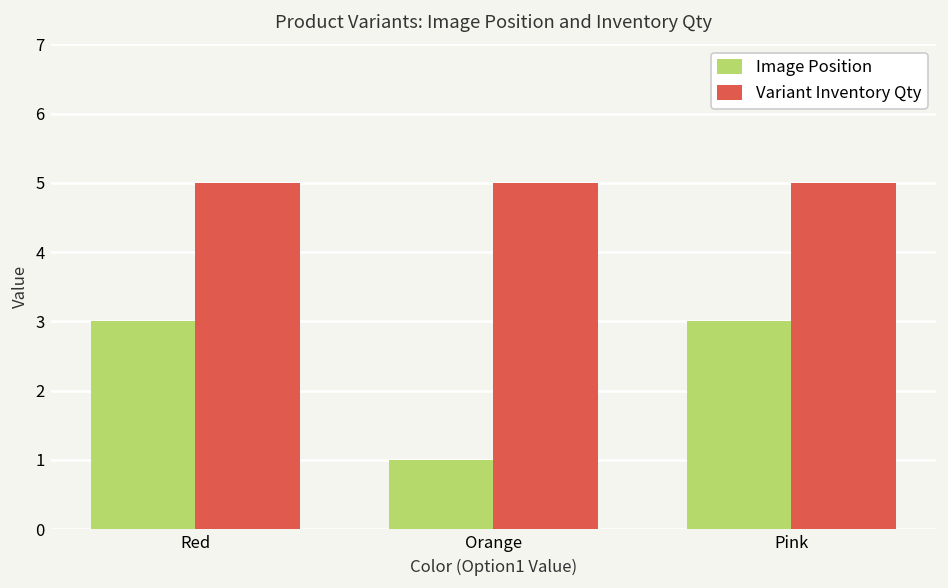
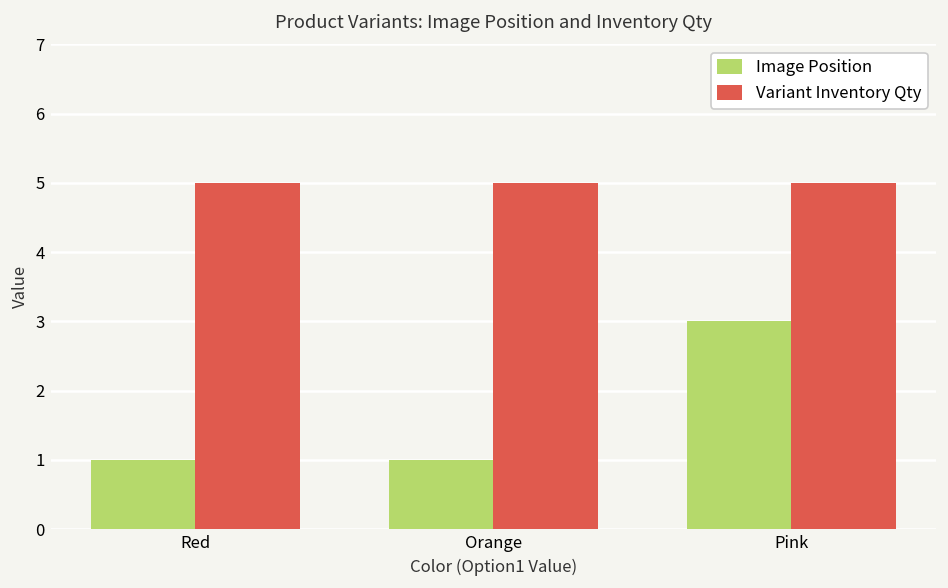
Image Position, Red: 3 -> 1
